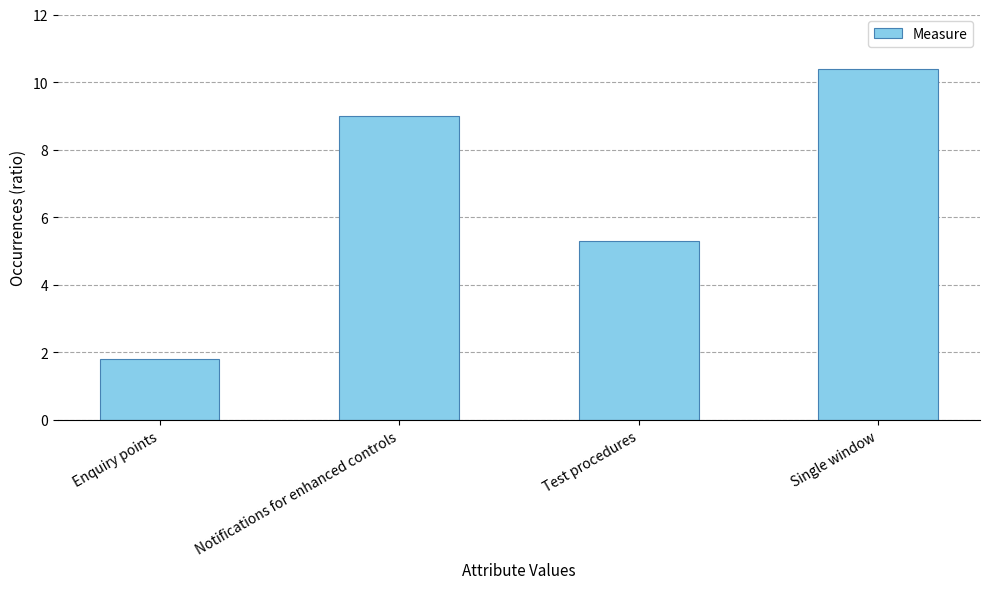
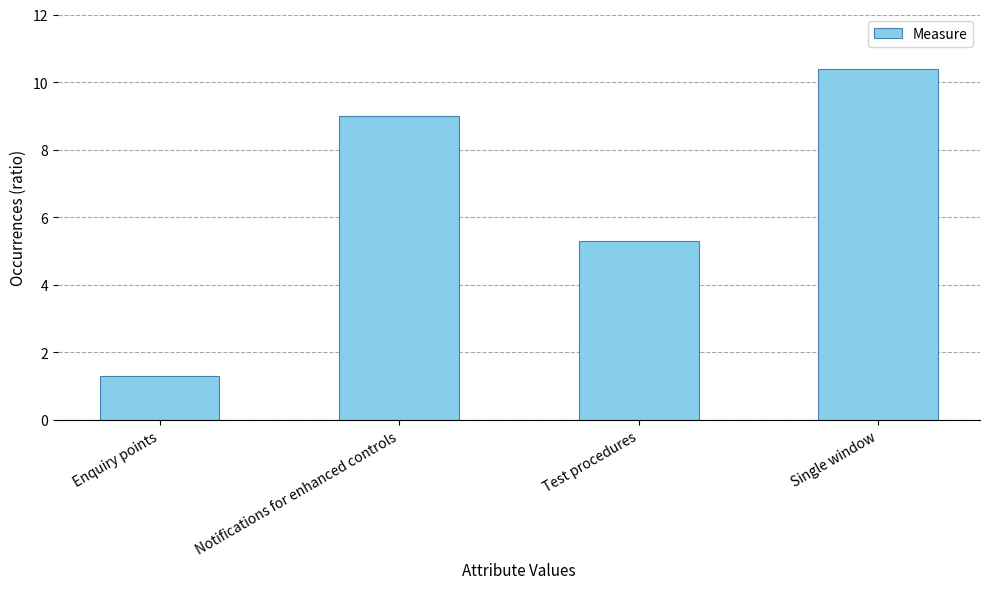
Enquiry points: 1.8 -> 1.3
